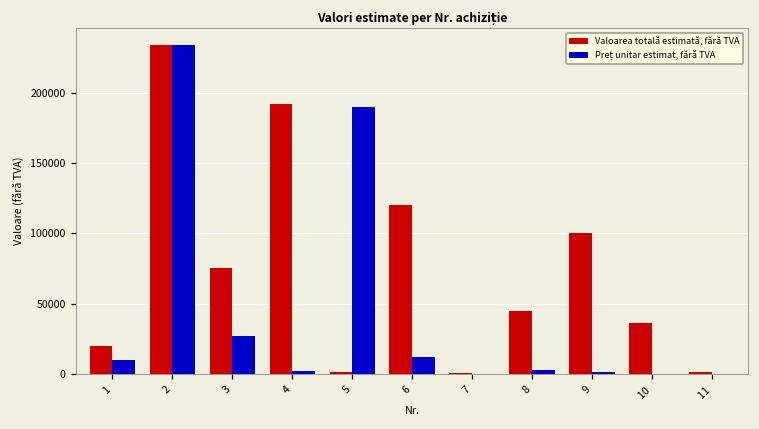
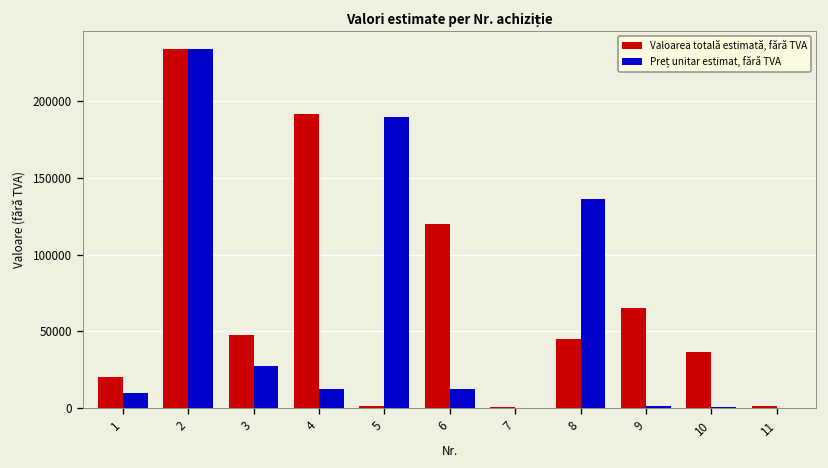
Valoarea totală estimată, fără TVA, 3: 75000 -> 48000
Preț unitar estimat, fără TVA, 4: 2000 -> 13000
Preț unitar estimat, fără TVA, 8: 3000 -> 136000
Valoarea totală estimată, fără TVA, 9: 100000 -> 65000
